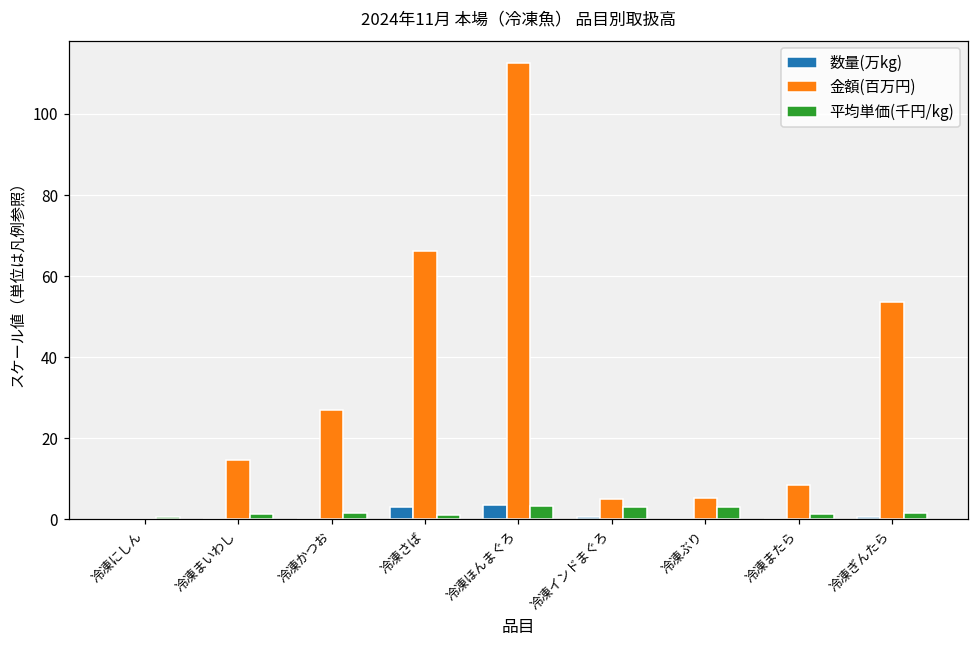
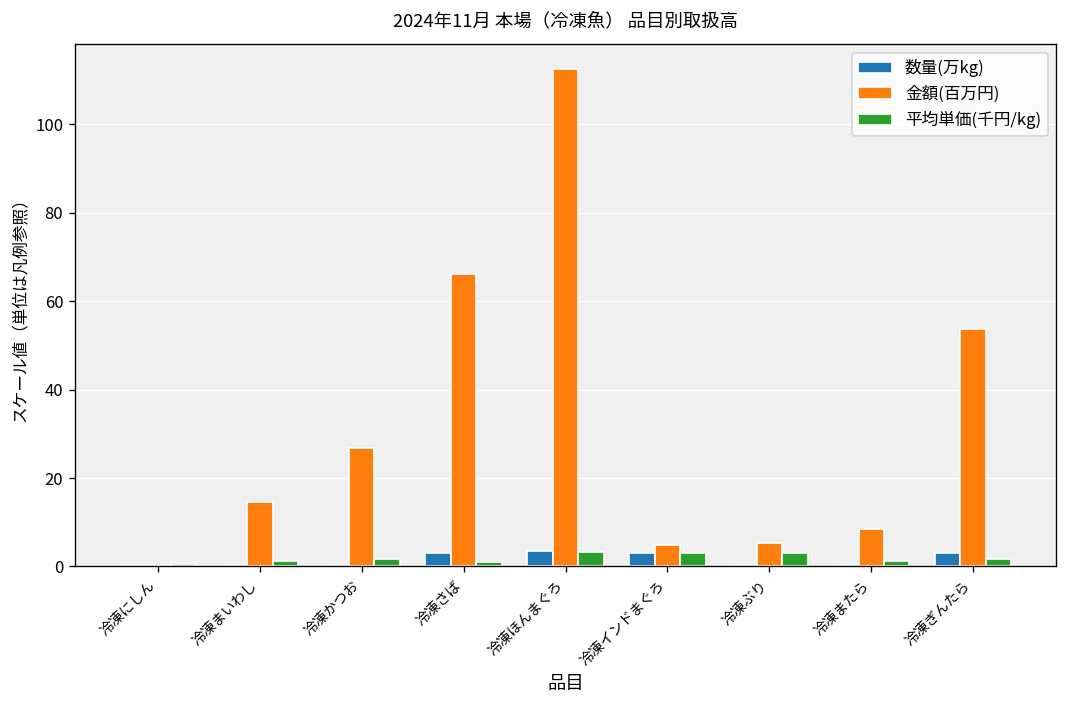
数量(万kg), 冷凍インドまぐろ: 0 -> 3
数量(万kg), 冷凍ぎんたら: 1 -> 3
